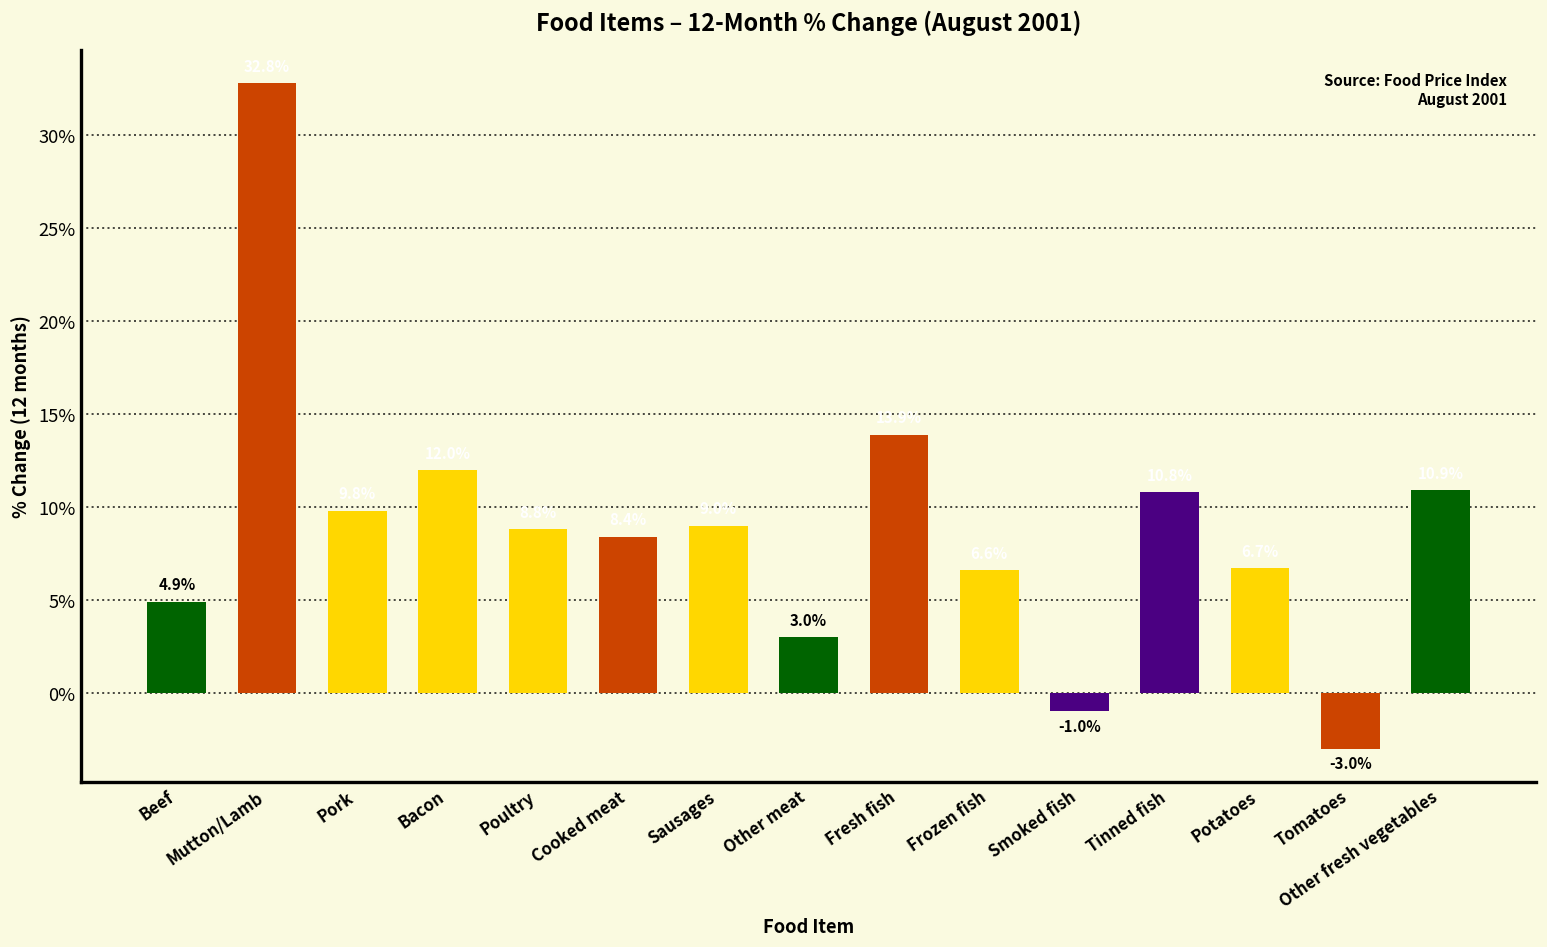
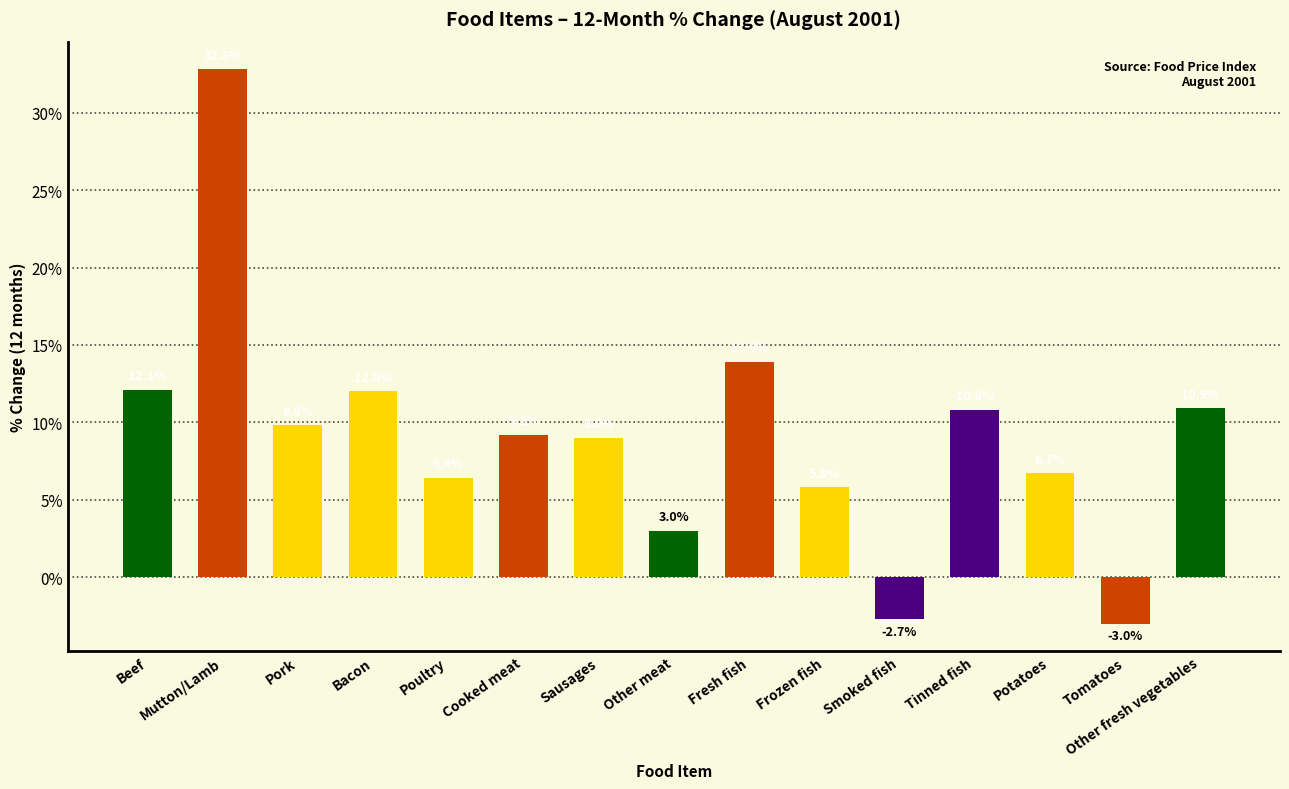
Beef: 4.9% -> 12.1%
Poultry: 8.8% -> 6.4%
Cooked meat: 8.4% -> 9.2%
Frozen fish: 6.6% -> 5.8%
Smoked fish: -1.0% -> -2.7%
